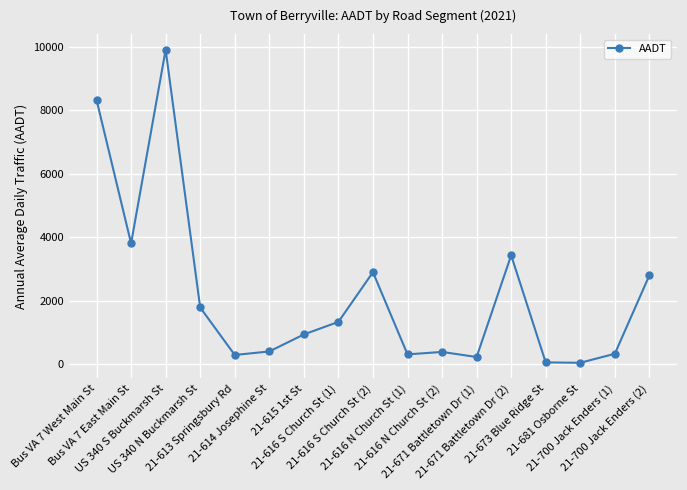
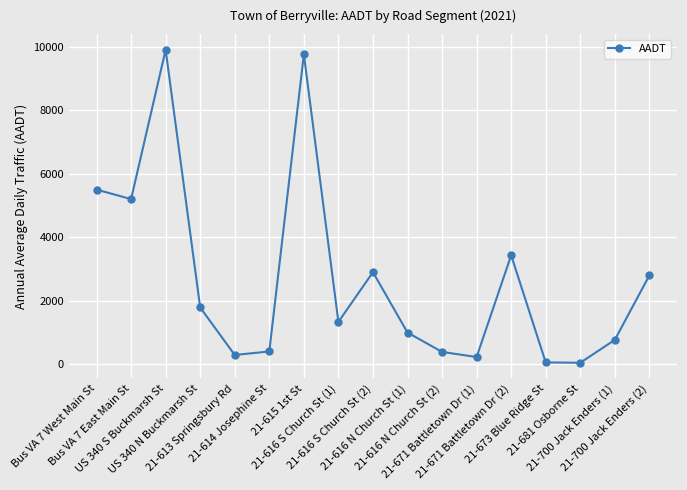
Bus VA 7 West Main St: 8300 -> 5500
Bus VA 7 East Main St: 3800 -> 5200
21-615 1st St: 900 -> 9800
21-616 N Church St (1): 300 -> 1000
21-700 Jack Enders (1): 300 -> 800
